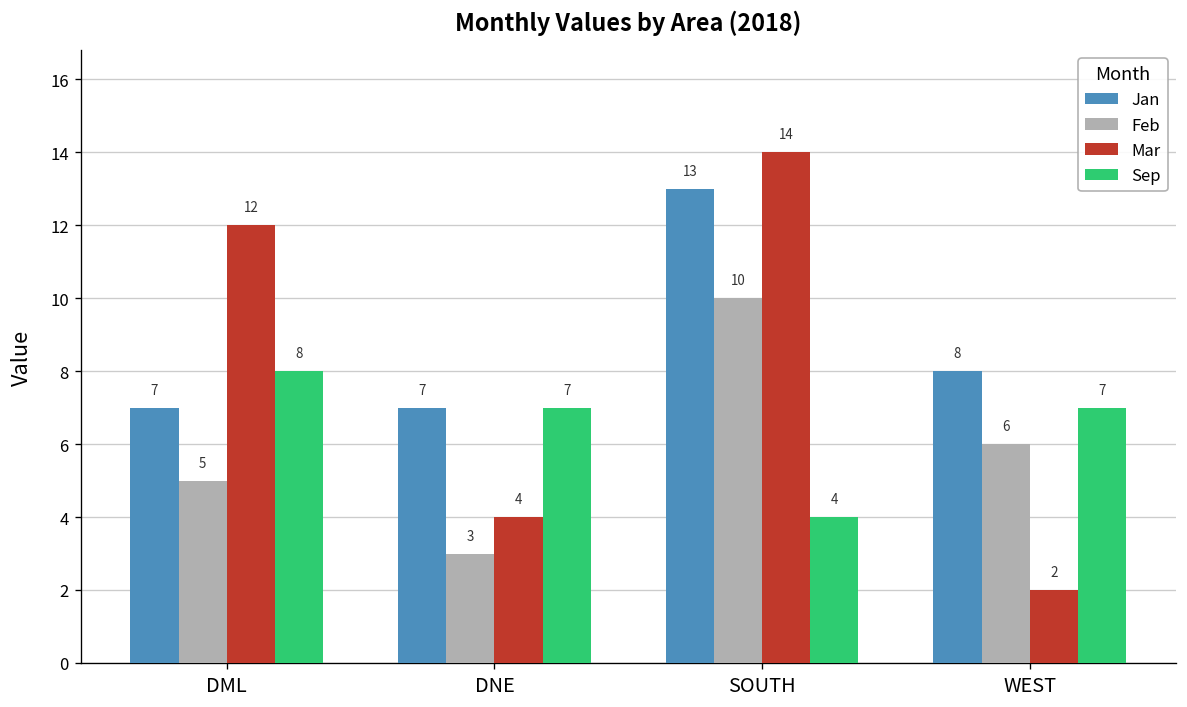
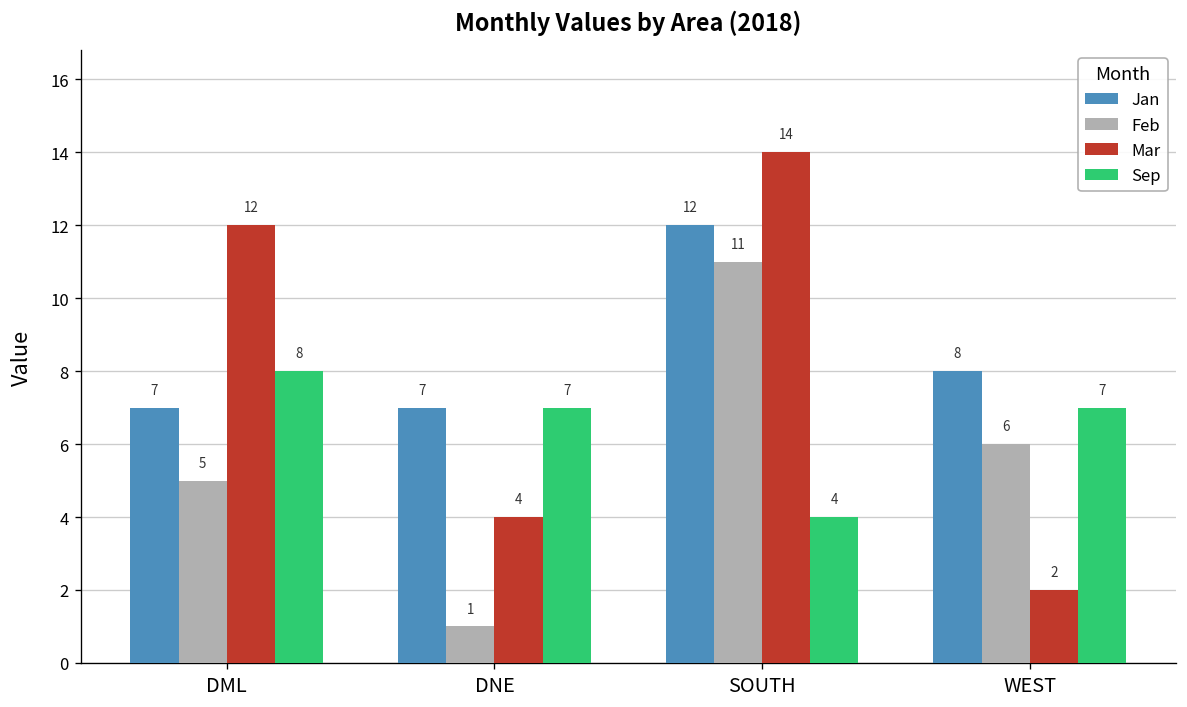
Feb, DNE: 3 -> 1
Jan, SOUTH: 13 -> 12
Feb, SOUTH: 10 -> 11
